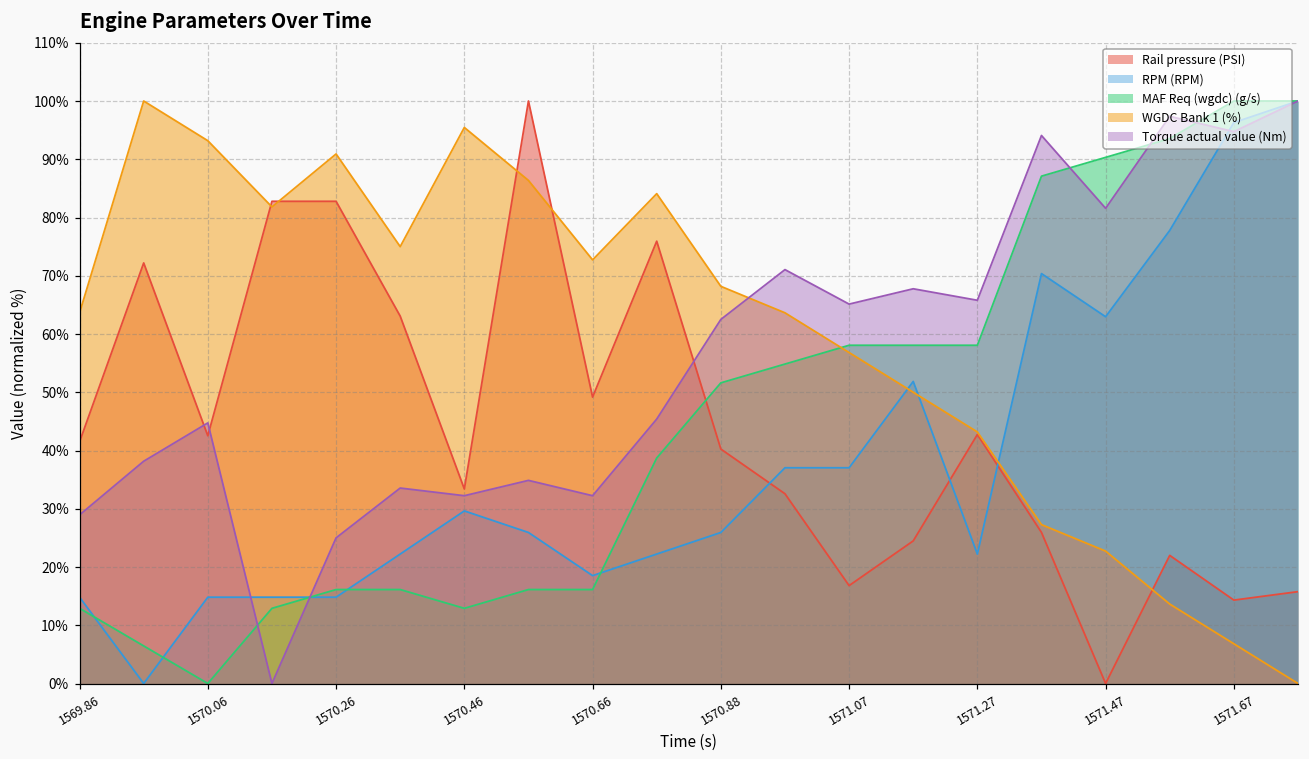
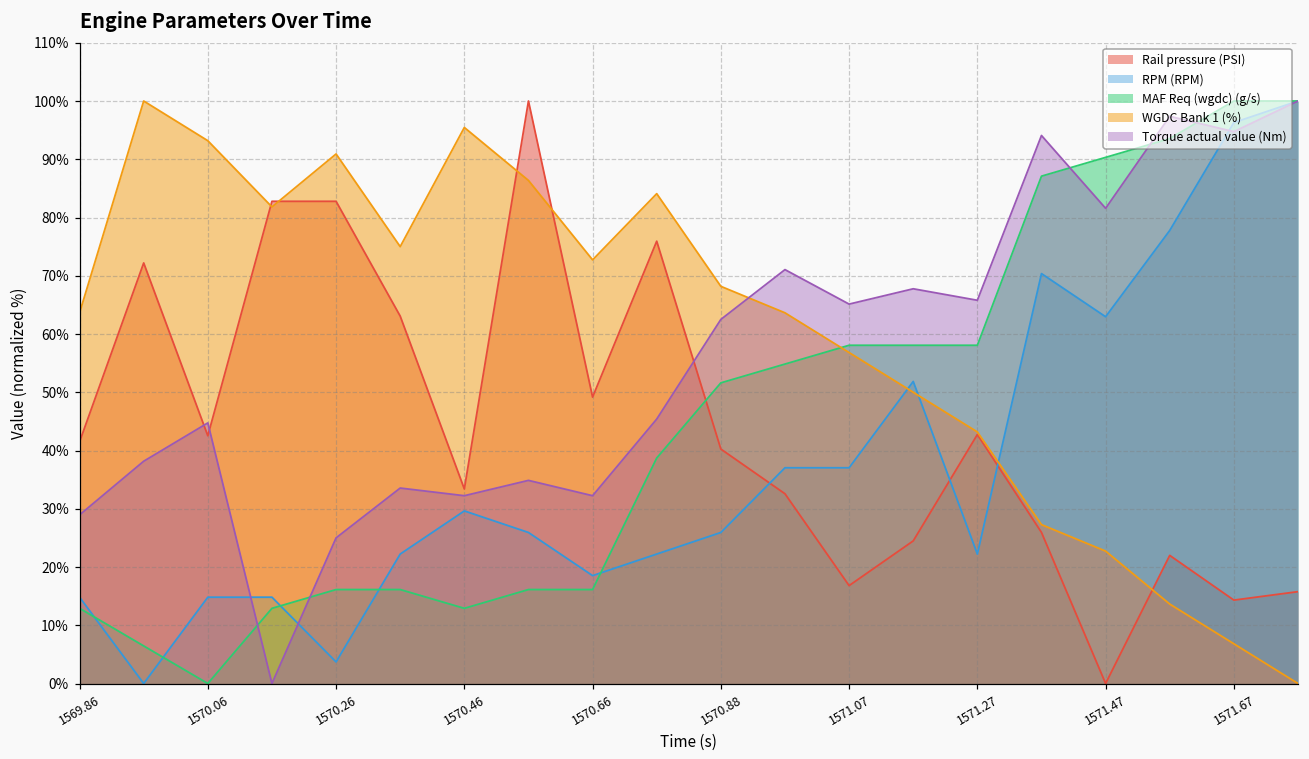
RPM (RPM), 1570.26: 15% -> 4%
